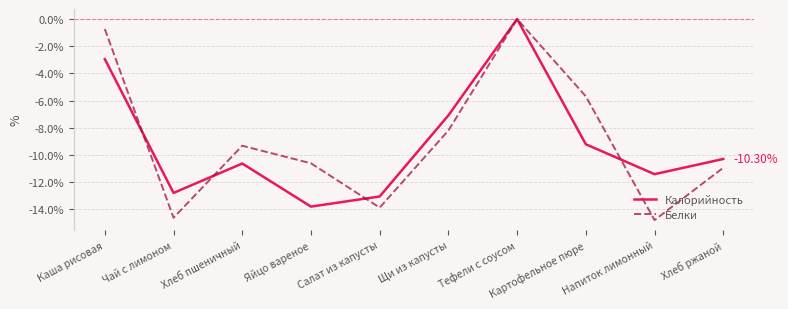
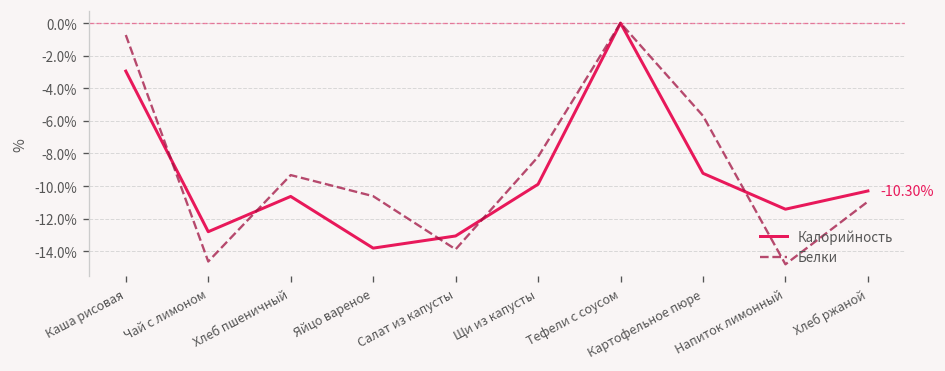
Калорийность, Щи из капусты: -7.1% -> -9.9%
